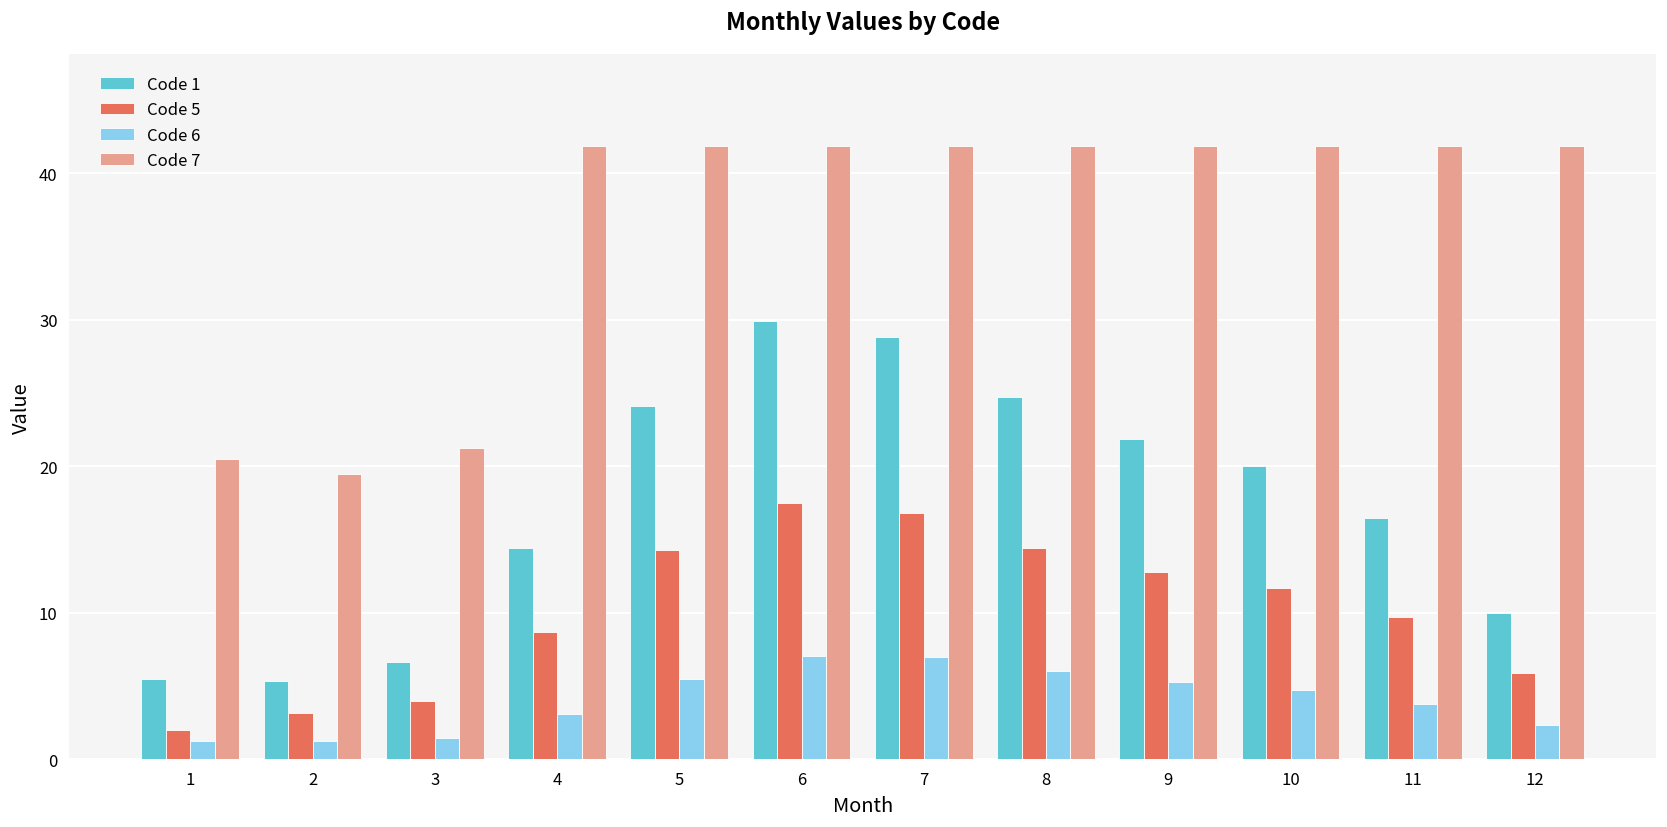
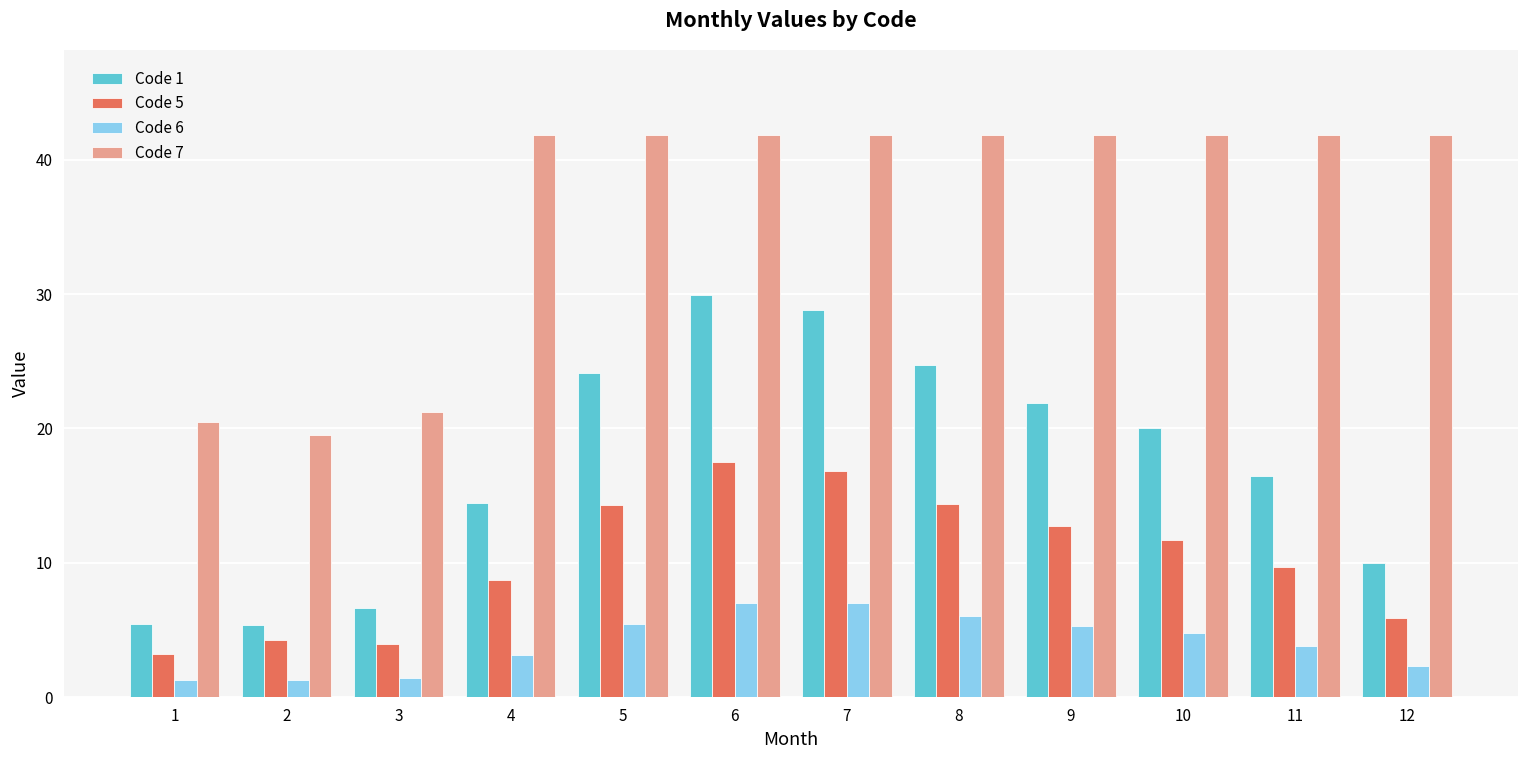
Code 5, 1: 2.0 -> 3.2
Code 5, 2: 3.2 -> 4.2
